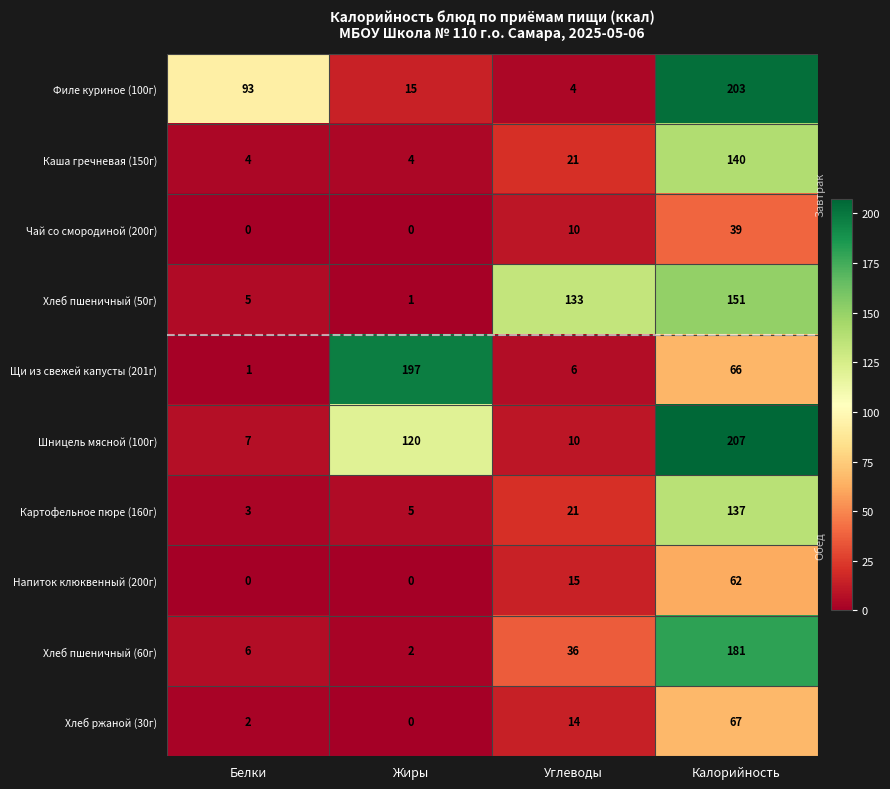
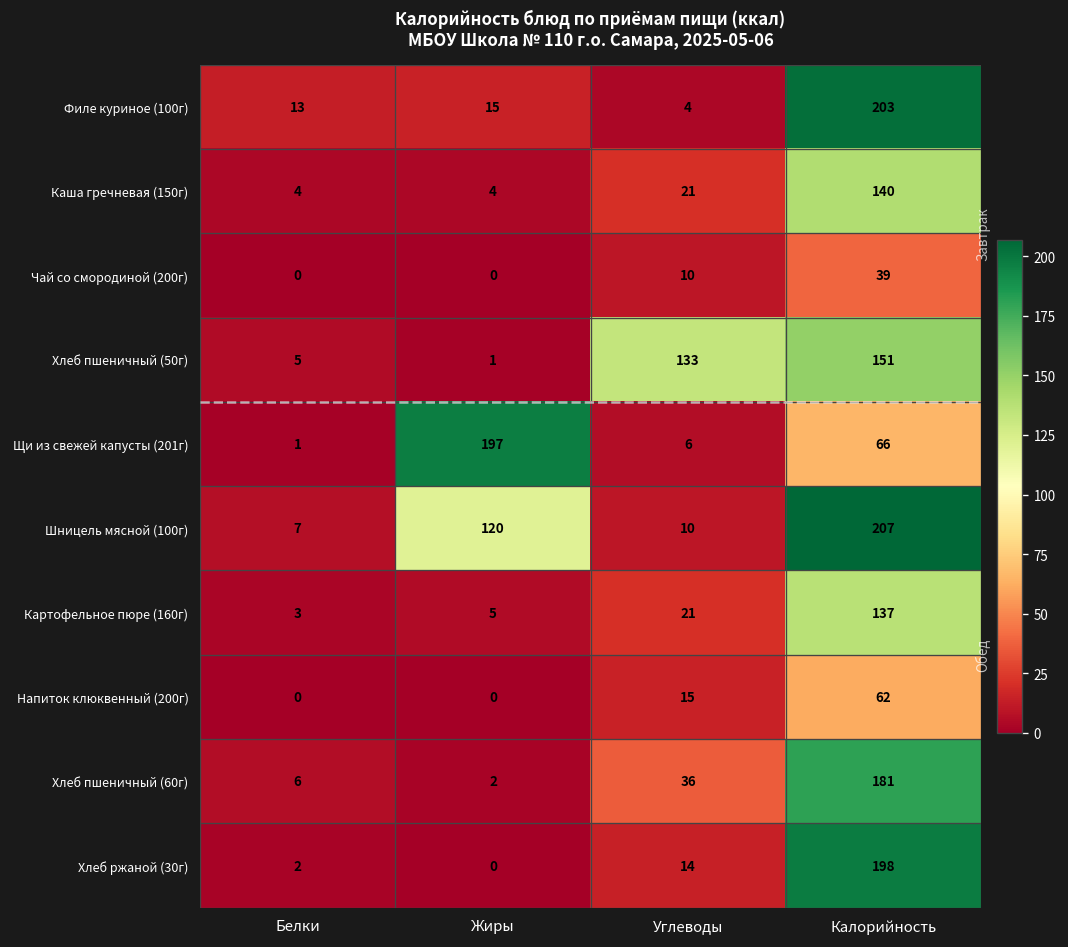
Филе куриное (100г), Белки: 93 -> 13
Хлеб ржаной (30г), Калорийность: 67 -> 198
